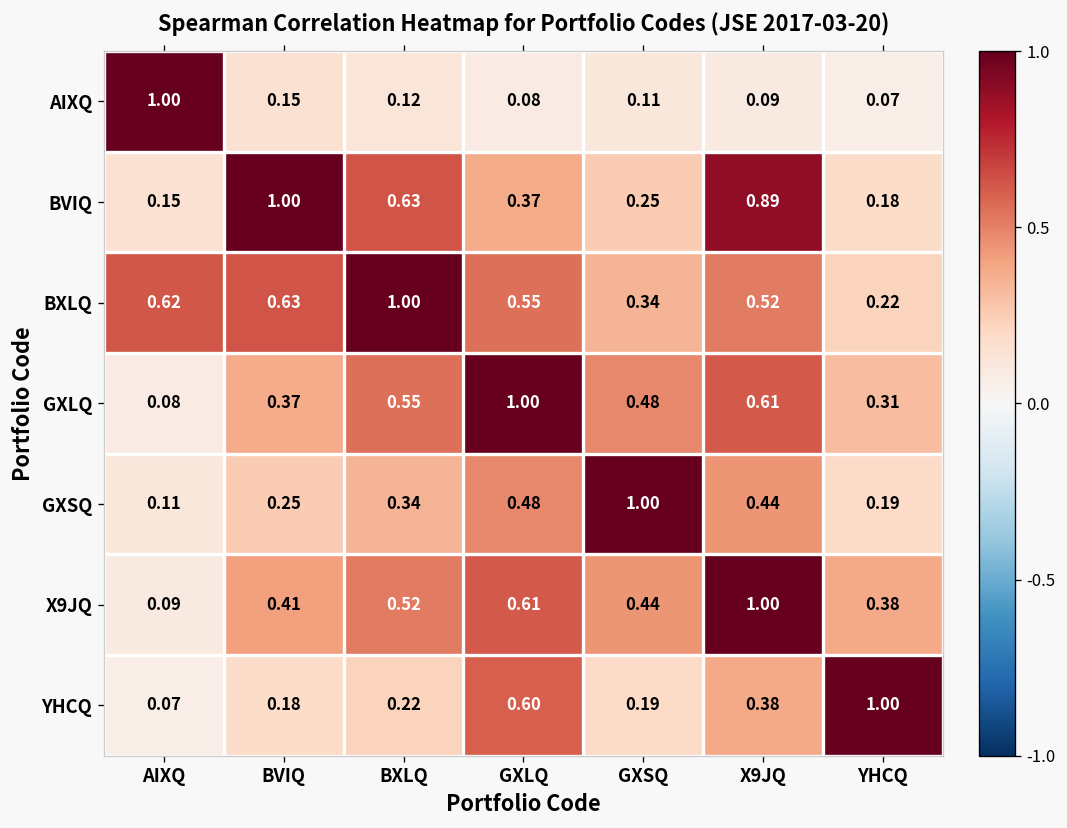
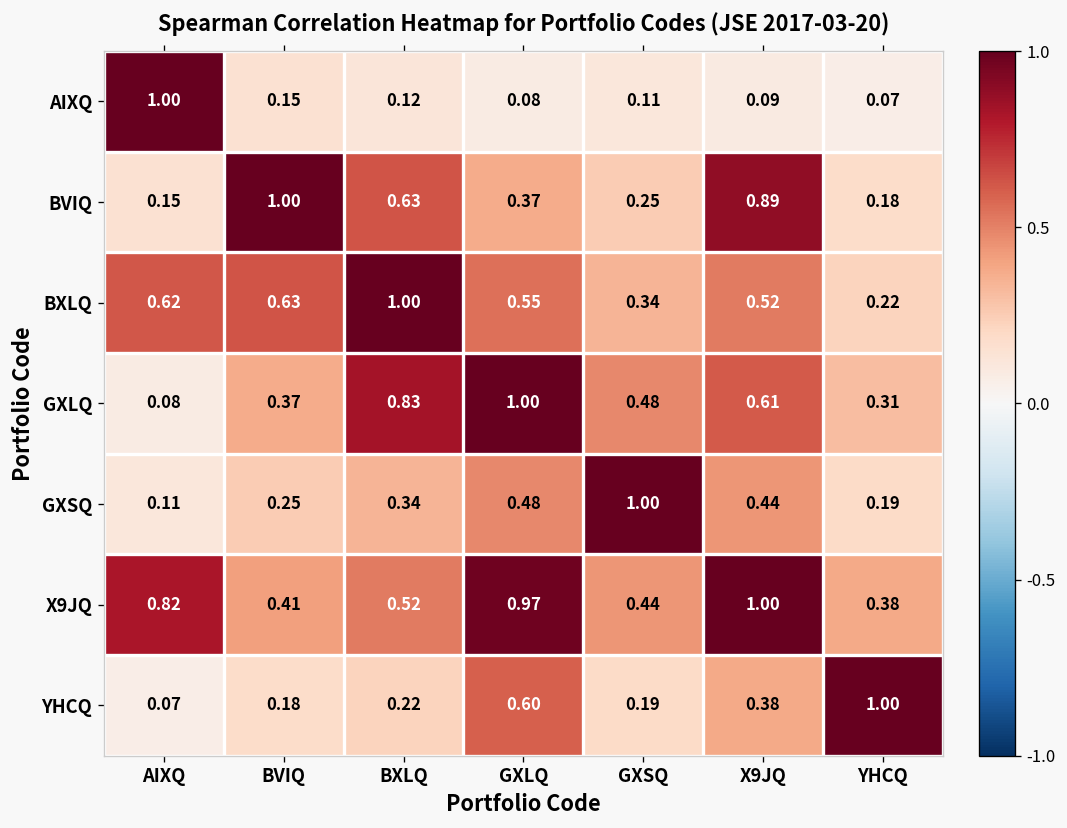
GXLQ, BXLQ: 0.55 -> 0.83
X9JQ, AIXQ: 0.09 -> 0.82
X9JQ, GXLQ: 0.61 -> 0.97
